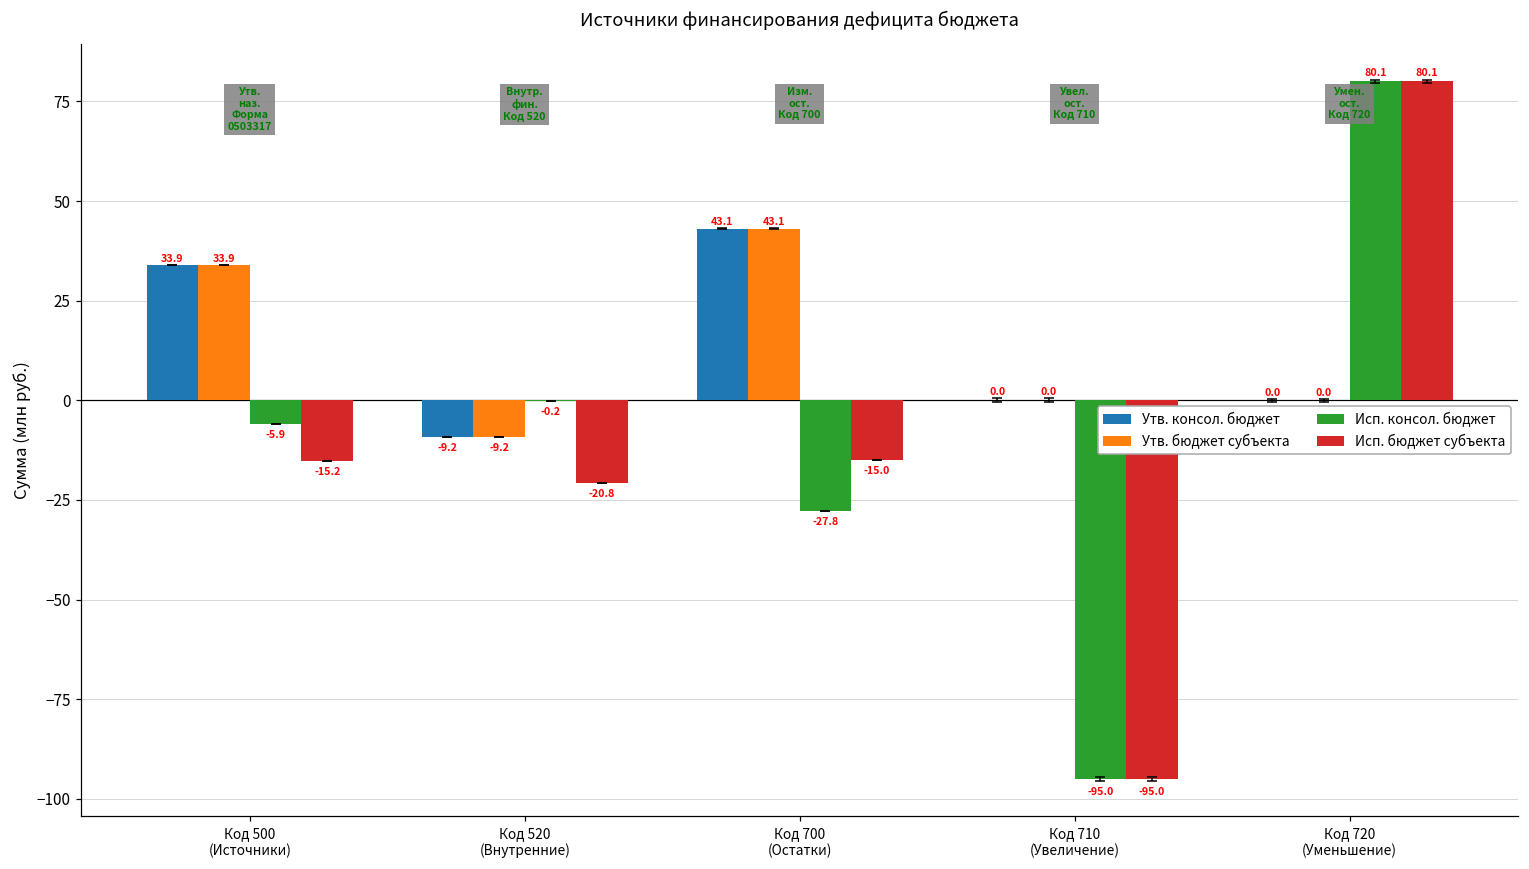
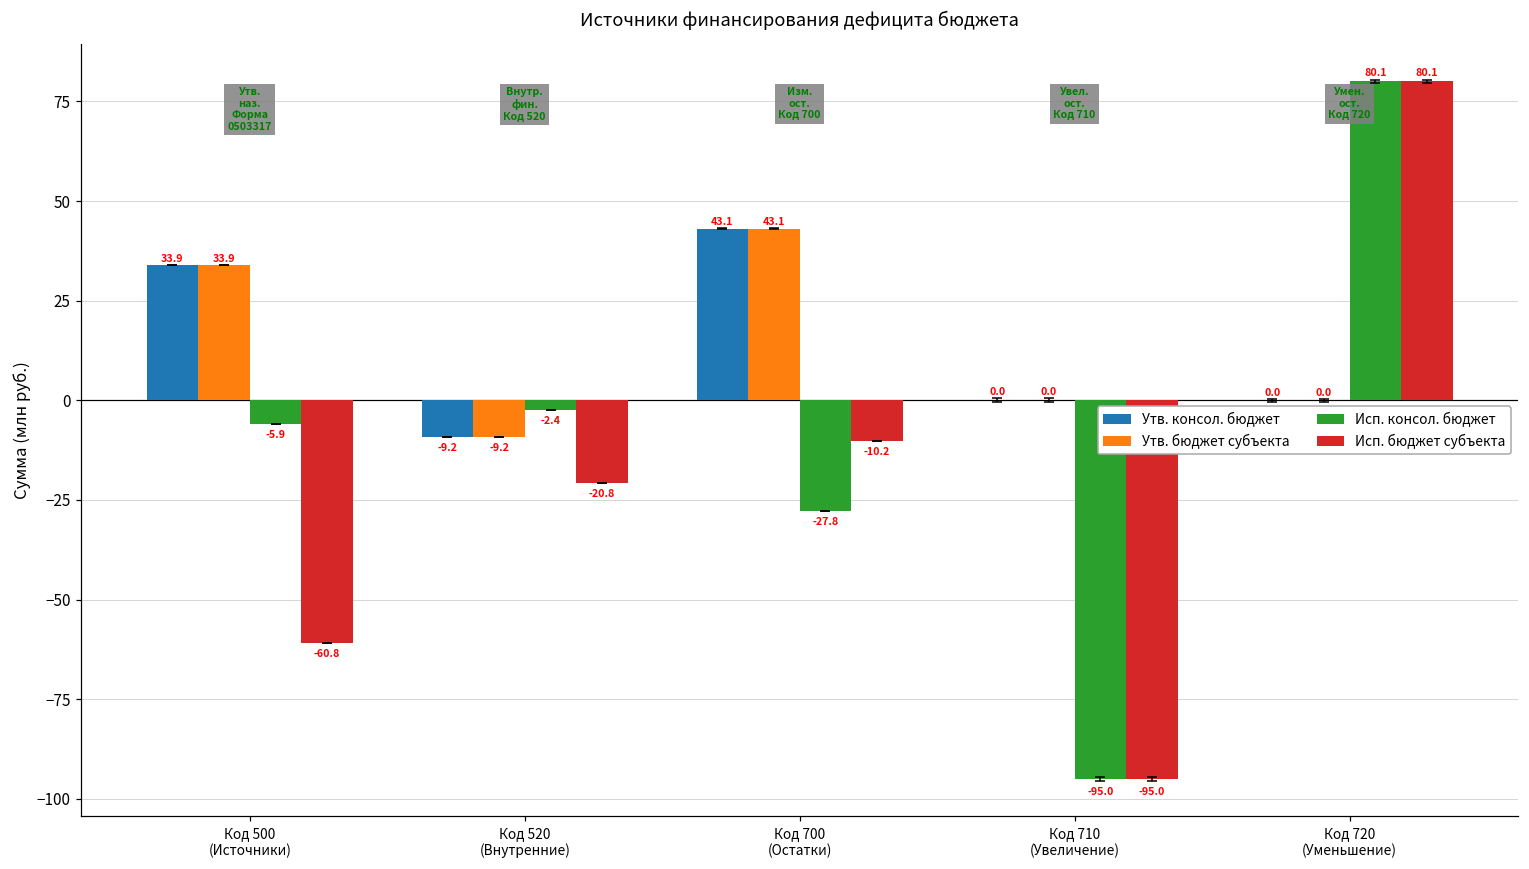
Исп. бюджет субъекта, Код 500 (Источники): -15.2 -> -60.8
Исп. консол. бюджет, Код 520 (Внутренние): -0.2 -> -2.4
Исп. бюджет субъекта, Код 700 (Остатки): -15.0 -> -10.2
